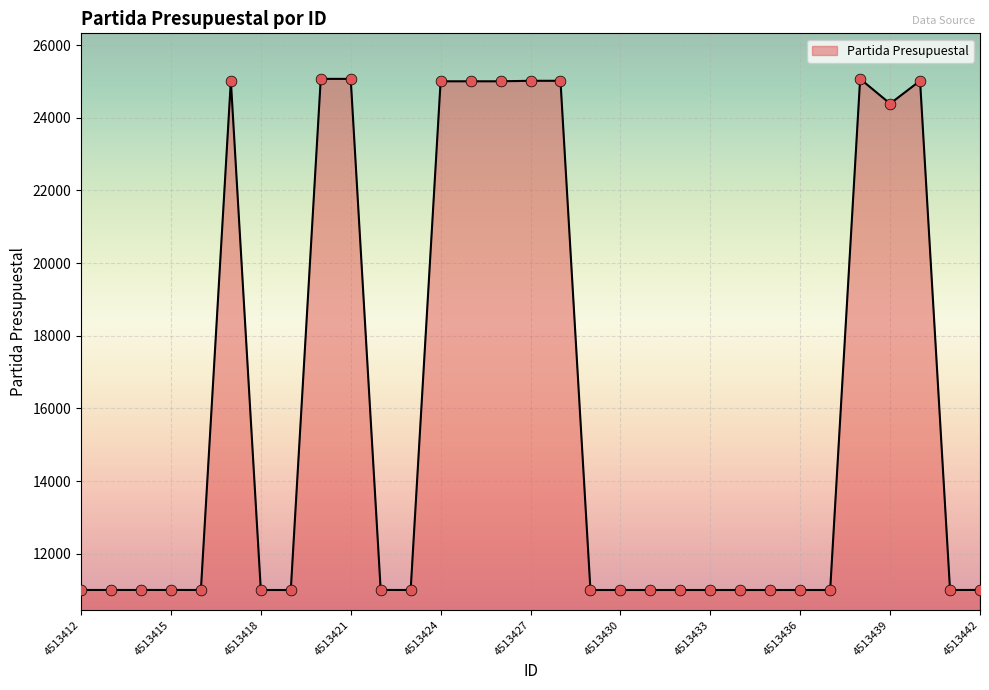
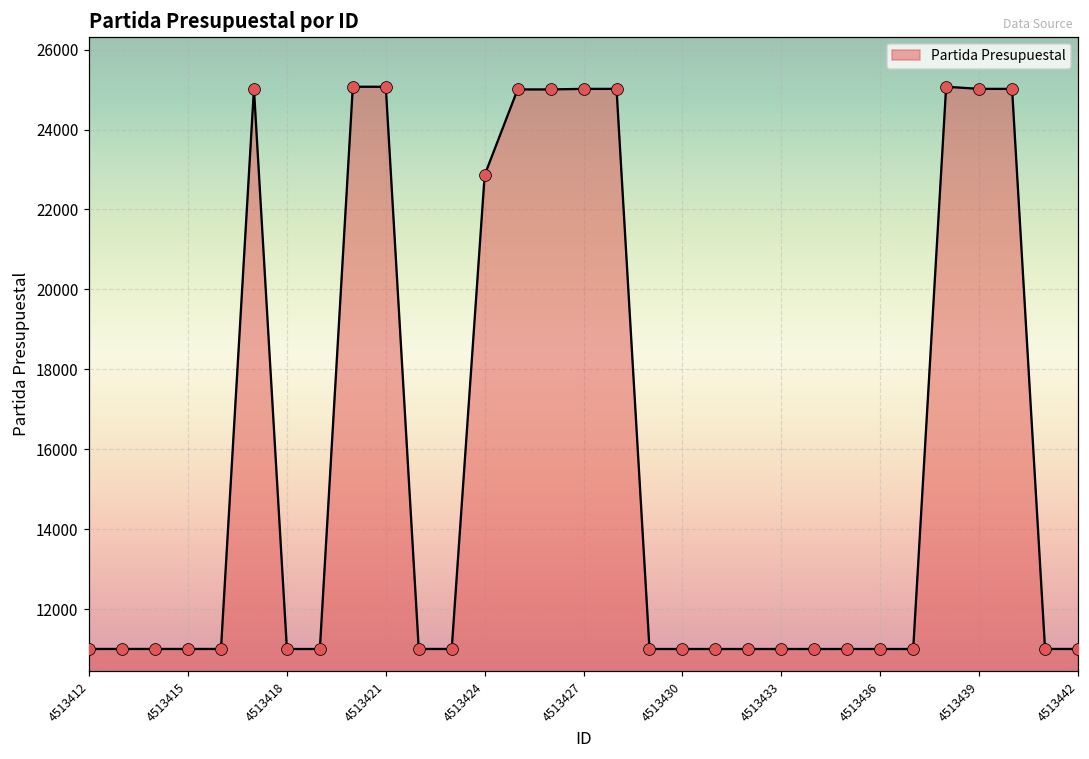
4513424: 25000 -> 22900
4513439: 24400 -> 25000
